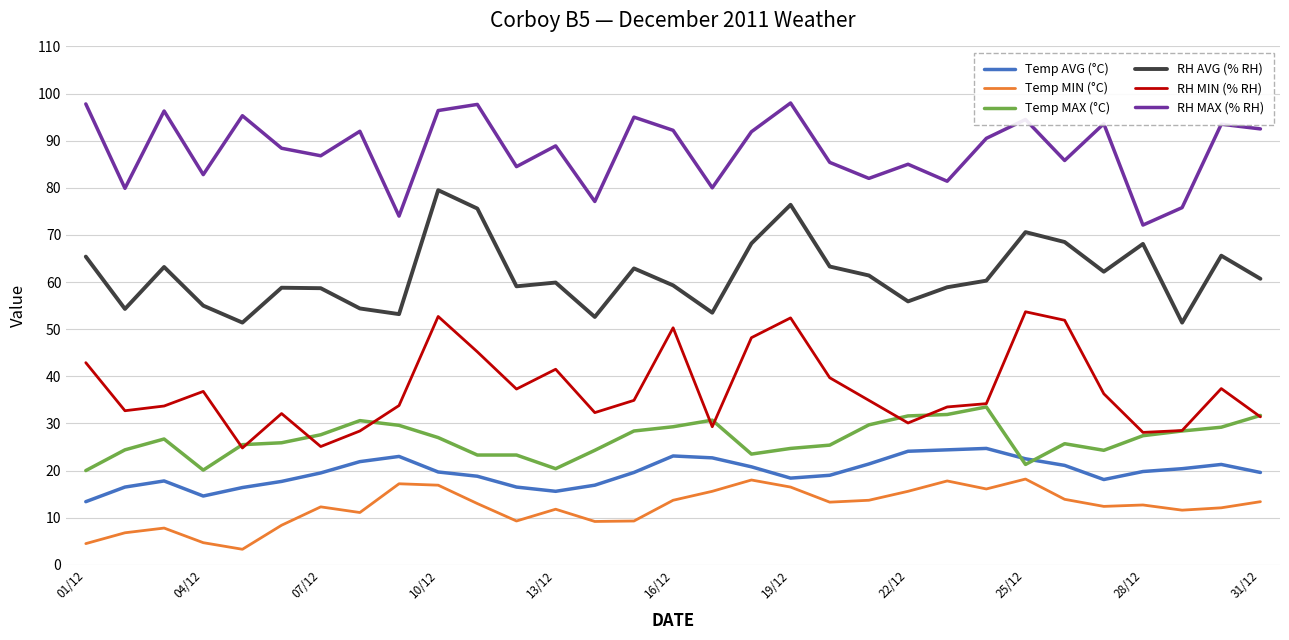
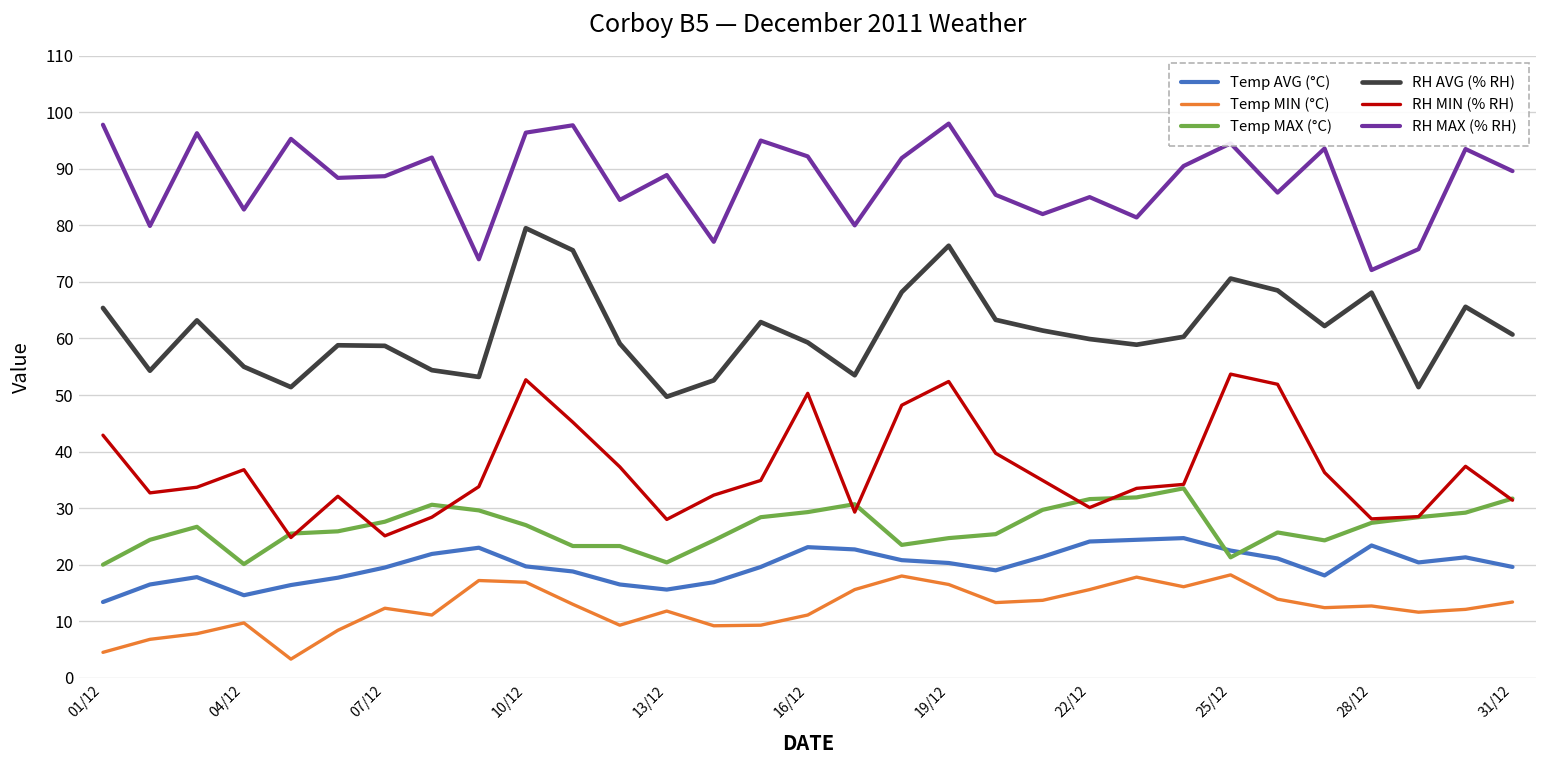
Temp MIN (°C), 04/12: 5 -> 10
RH MAX (% RH), 07/12: 87 -> 89
RH AVG (% RH), 13/12: 60 -> 50
RH MIN (% RH), 13/12: 42 -> 28
Temp MIN (°C), 16/12: 14 -> 11
Temp AVG (°C), 19/12: 18 -> 20
RH AVG (% RH), 22/12: 56 -> 60
Temp AVG (°C), 28/12: 20 -> 23
RH MAX (% RH), 31/12: 93 -> 90
